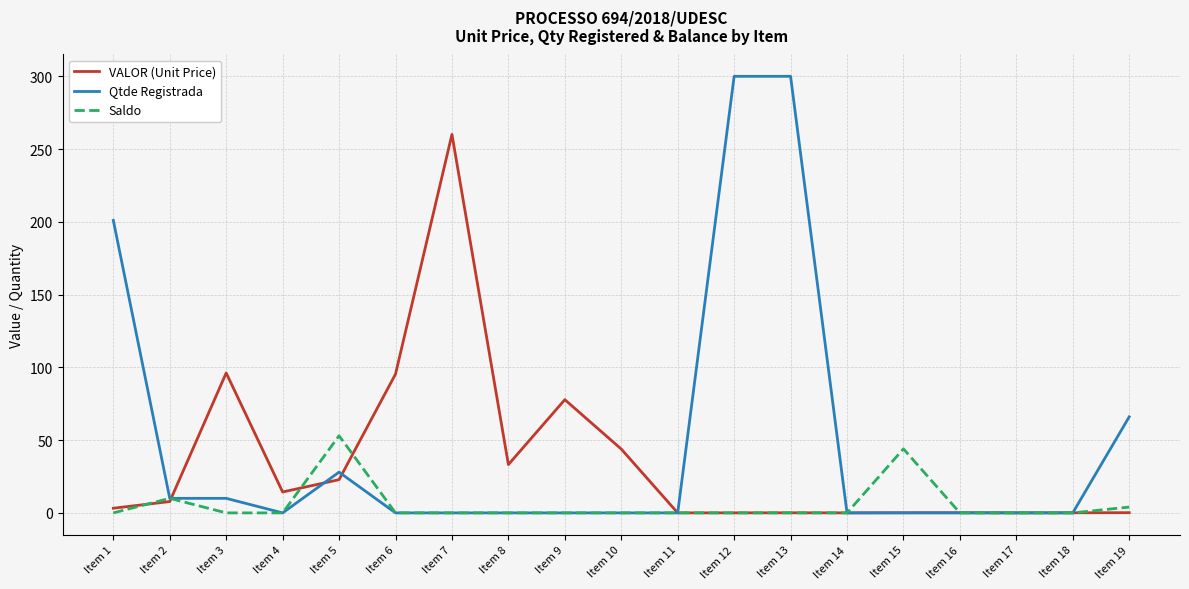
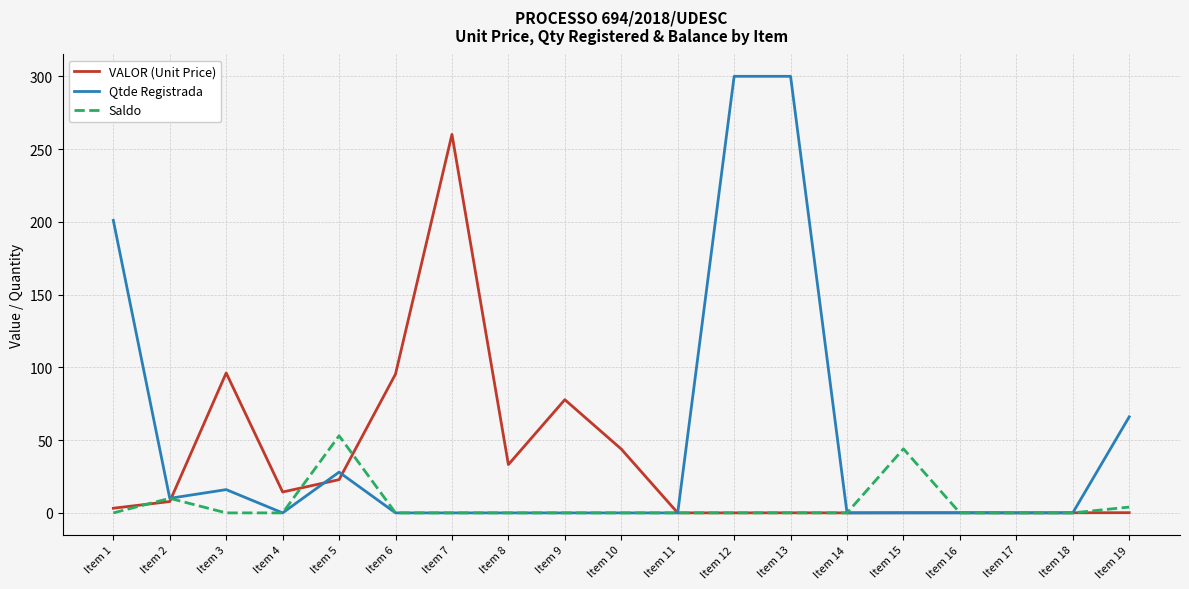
Qtde Registrada, Item 3: 10 -> 16
